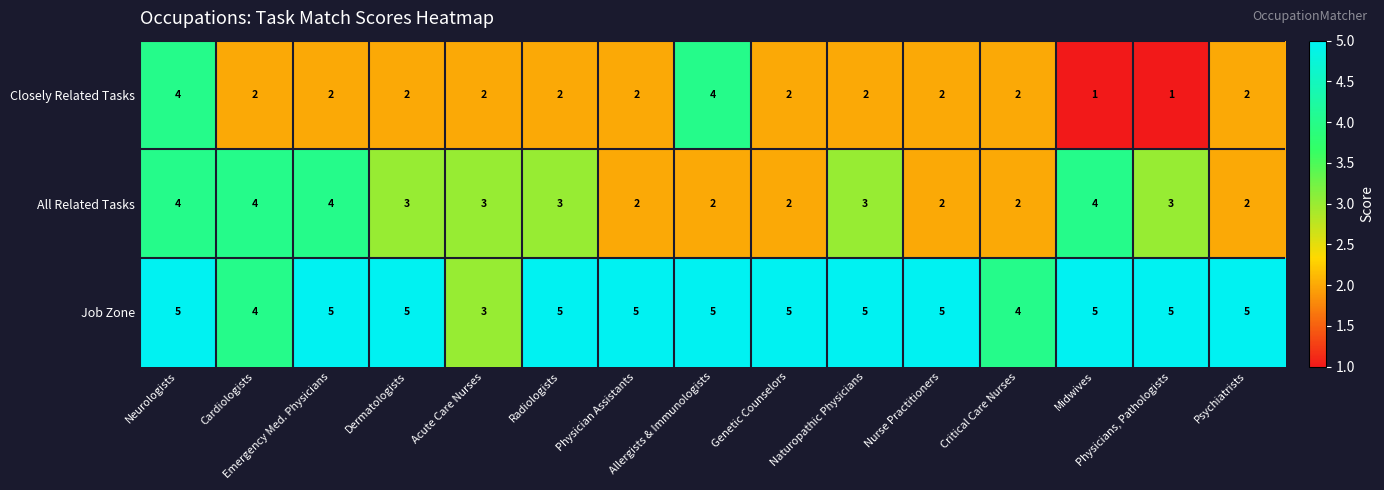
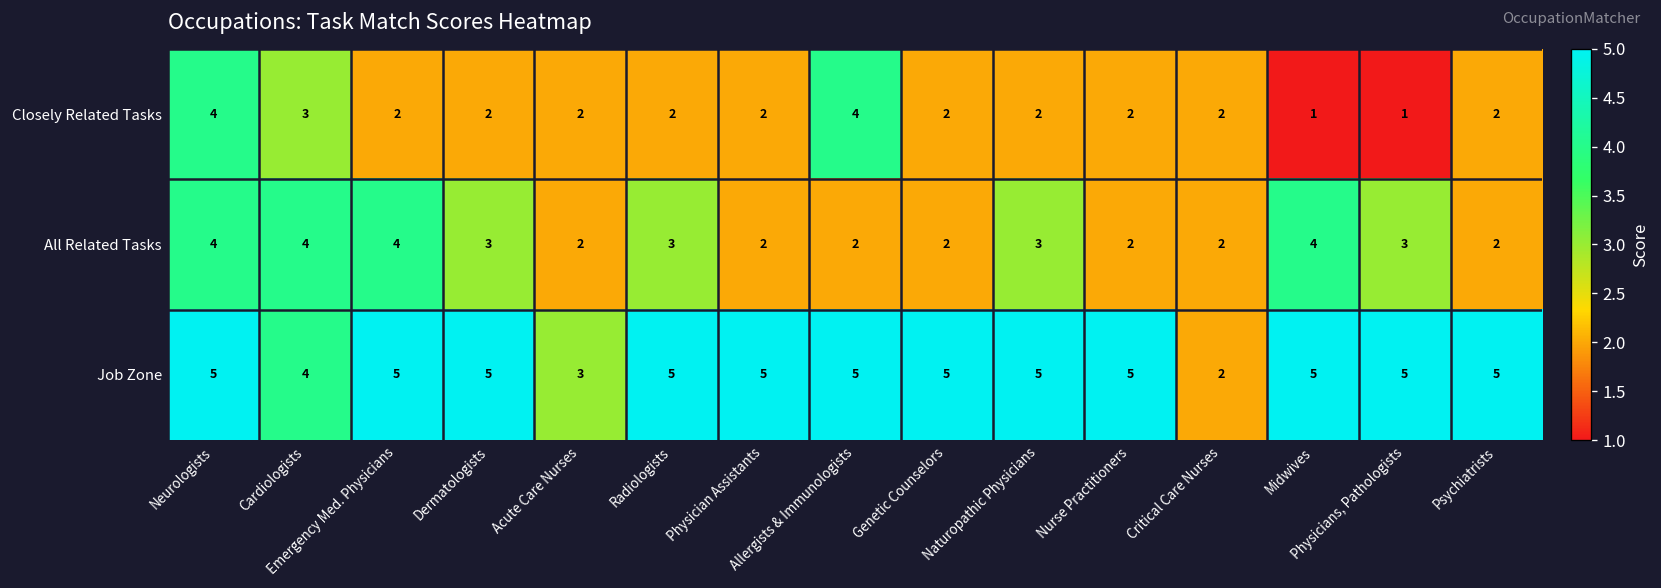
Closely Related Tasks, Cardiologists: 2 -> 3
All Related Tasks, Acute Care Nurses: 3 -> 2
Job Zone, Critical Care Nurses: 4 -> 2
